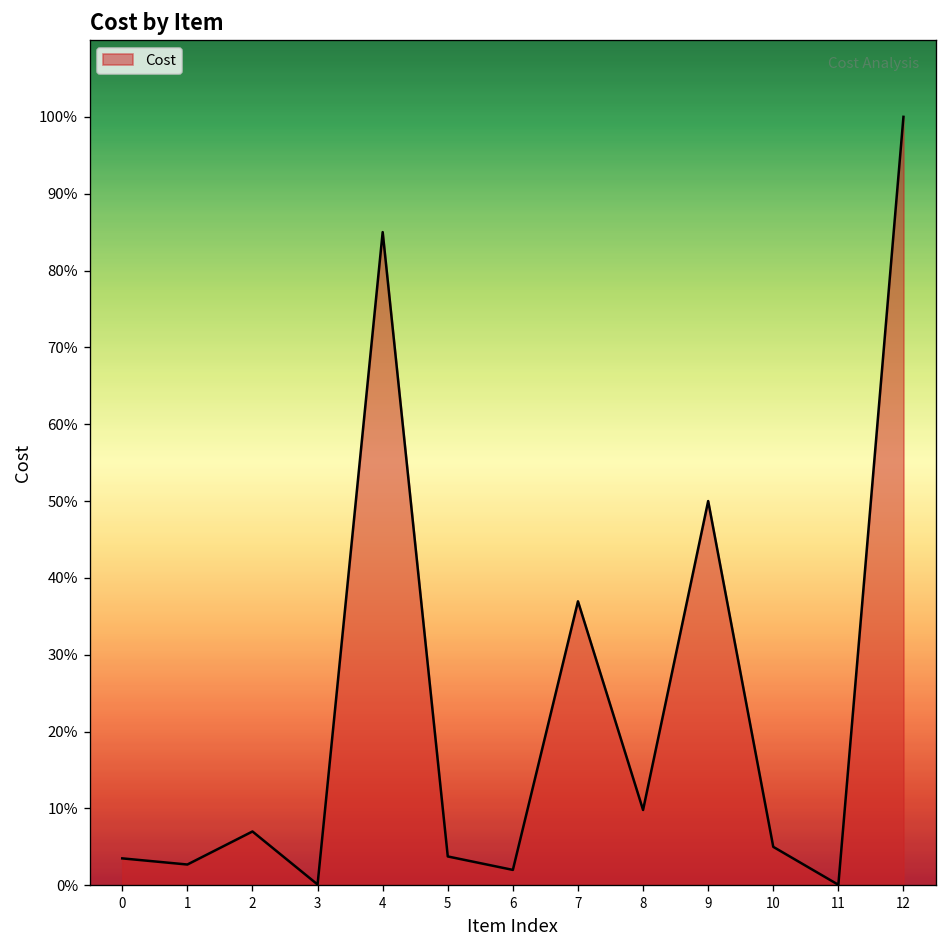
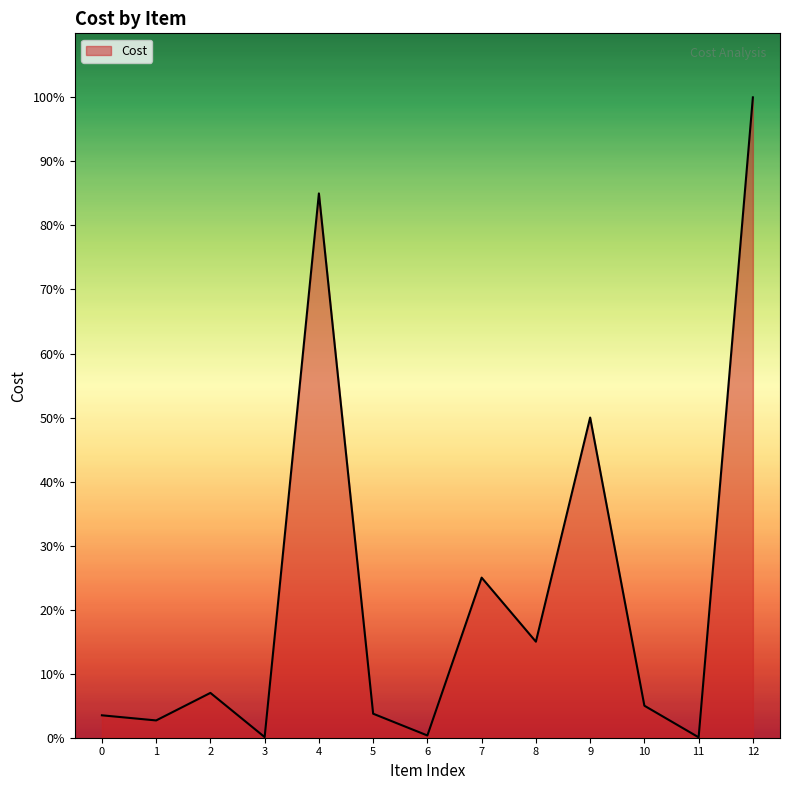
6: 2% -> 0%
7: 37% -> 25%
8: 10% -> 15%
